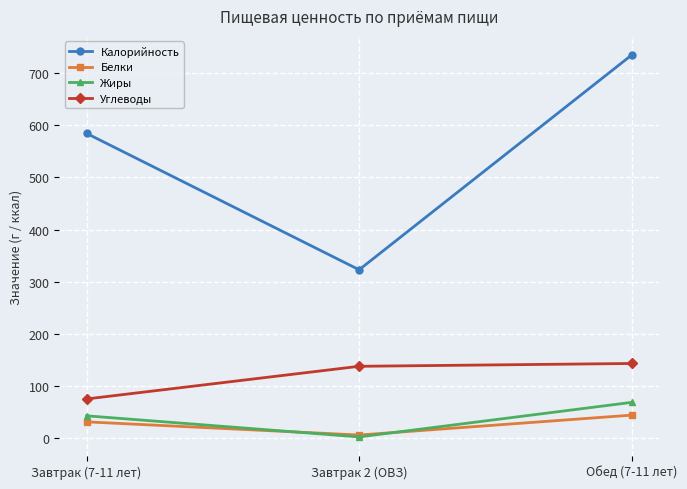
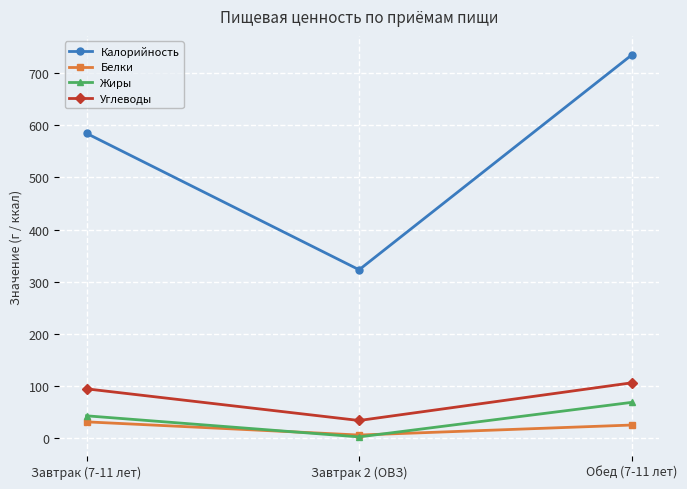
Углеводы, Завтрак (7-11 лет): 80 -> 90
Углеводы, Завтрак 2 (ОВЗ): 140 -> 30
Белки, Обед (7-11 лет): 40 -> 30
Углеводы, Обед (7-11 лет): 140 -> 110
